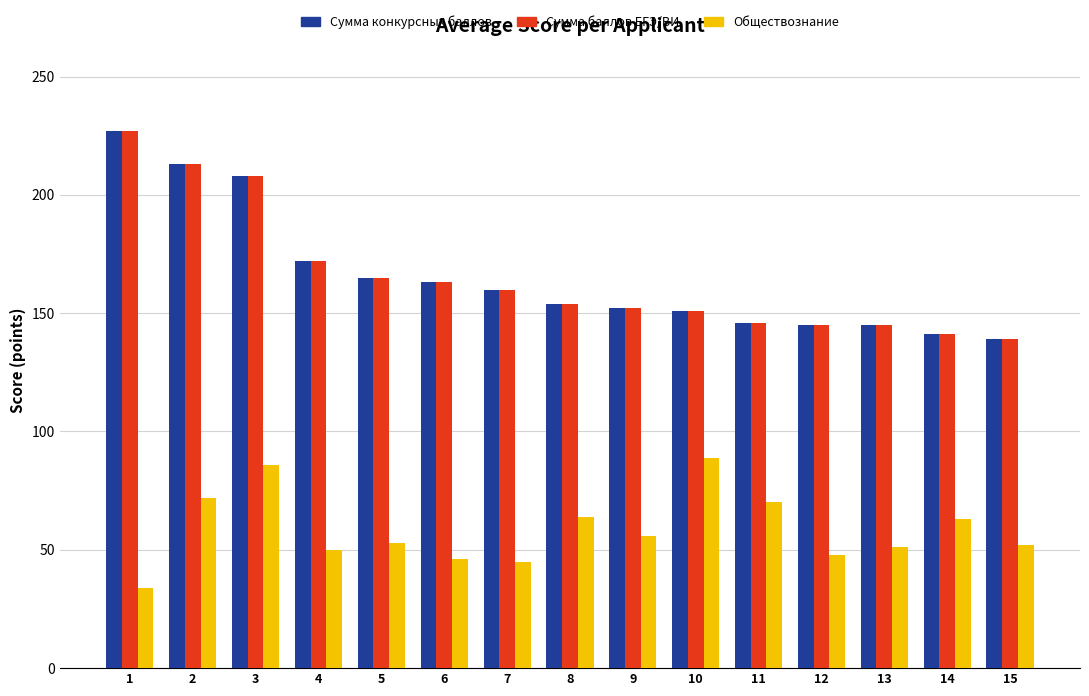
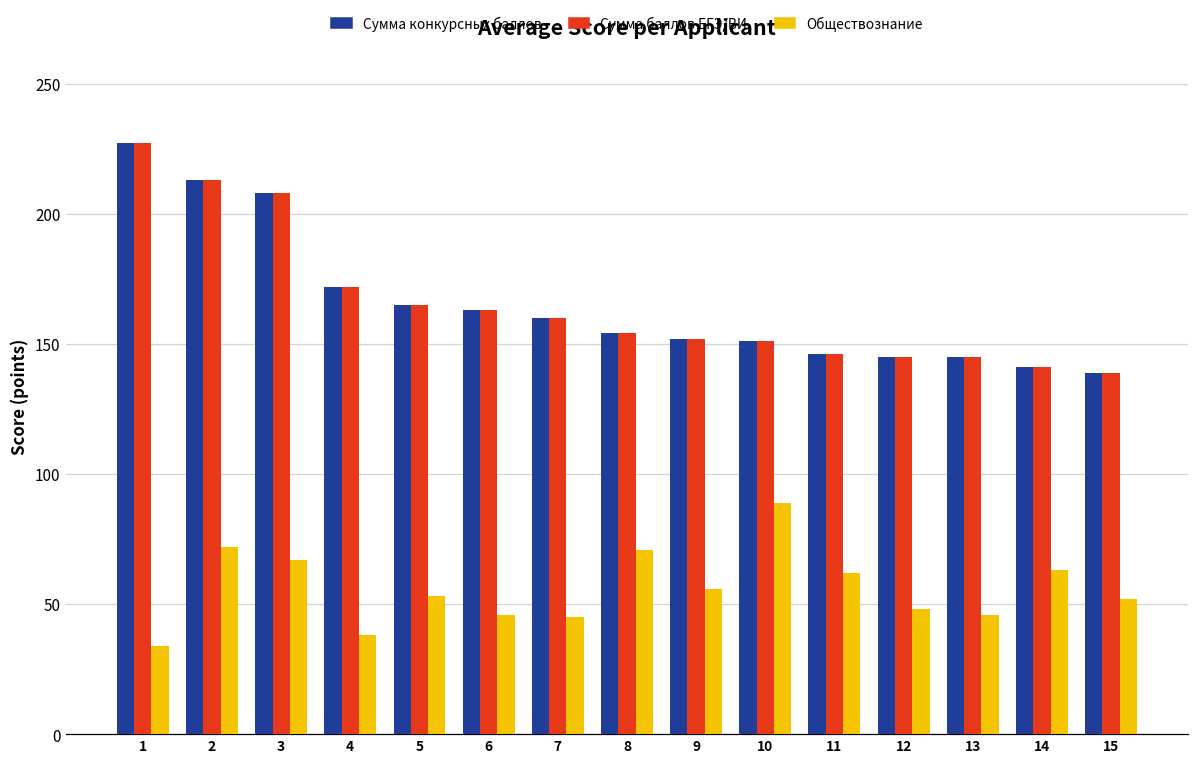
Обществознание, 3: 86 -> 67
Обществознание, 4: 50 -> 38
Обществознание, 8: 64 -> 71
Обществознание, 11: 70 -> 62
Обществознание, 13: 51 -> 46
